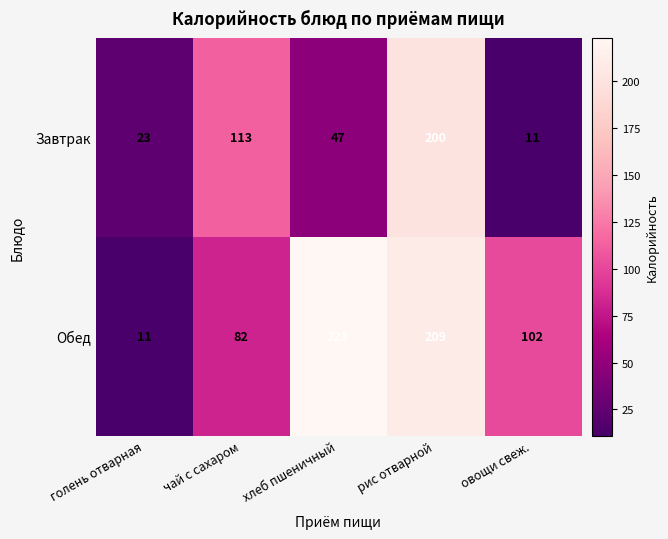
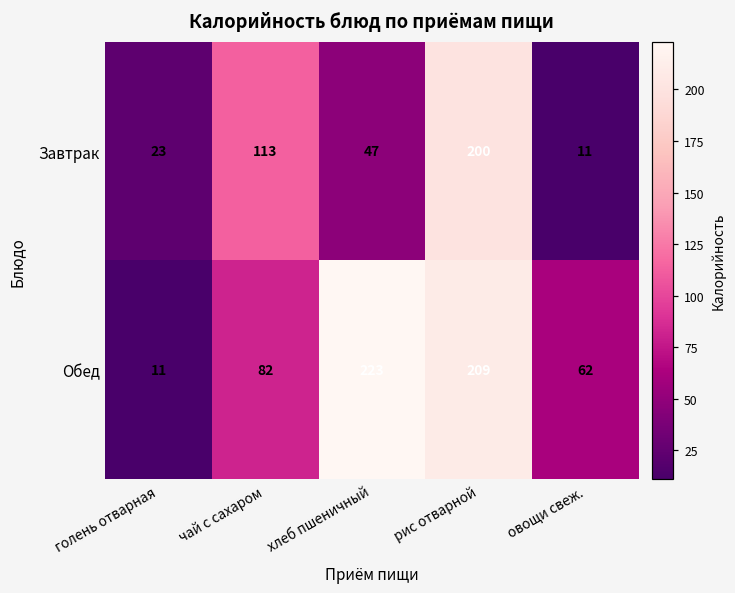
Обед, овощи свеж.: 102 -> 62
